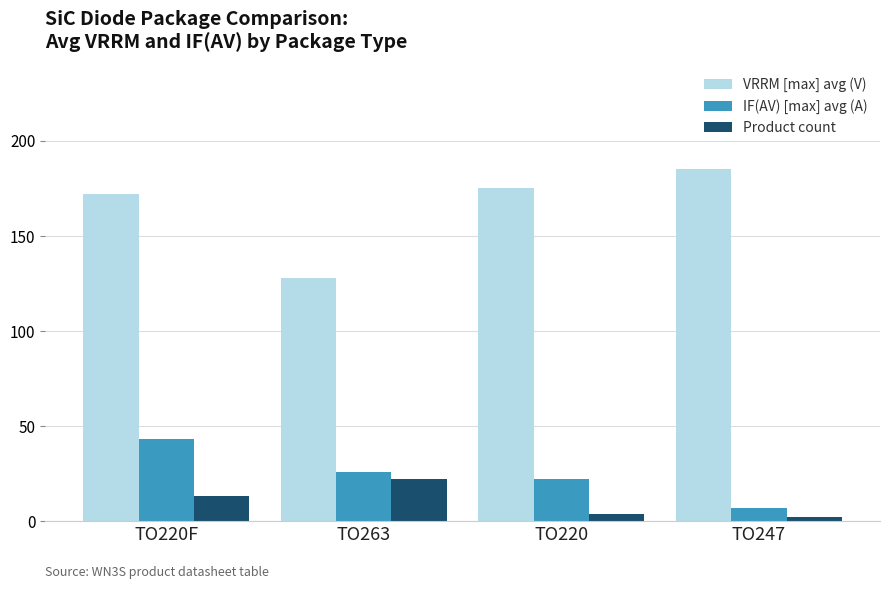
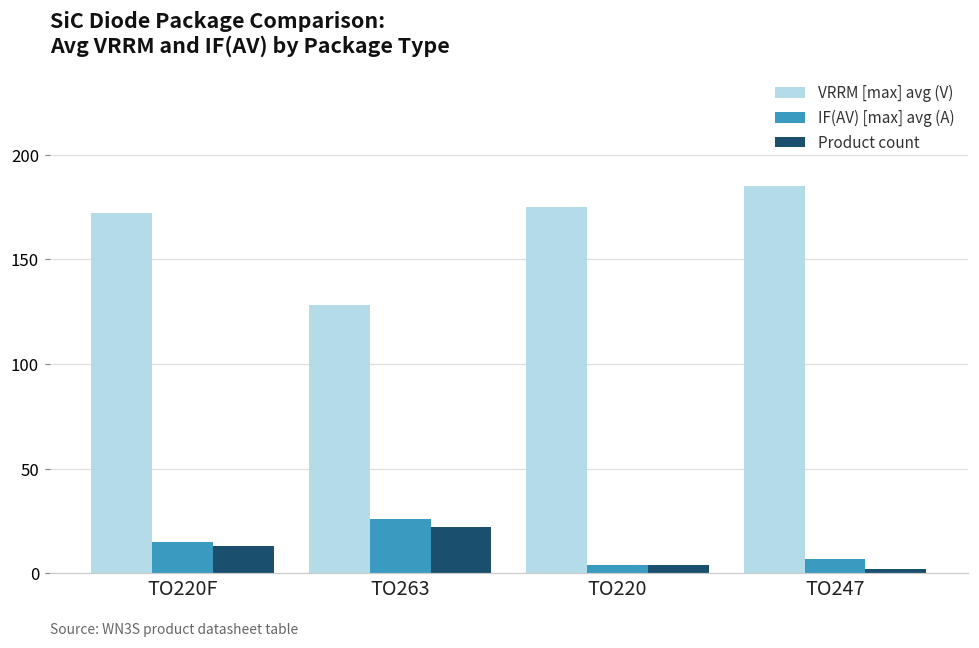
IF(AV) [max] avg (A), TO220F: 43 -> 15
IF(AV) [max] avg (A), TO220: 22 -> 4
